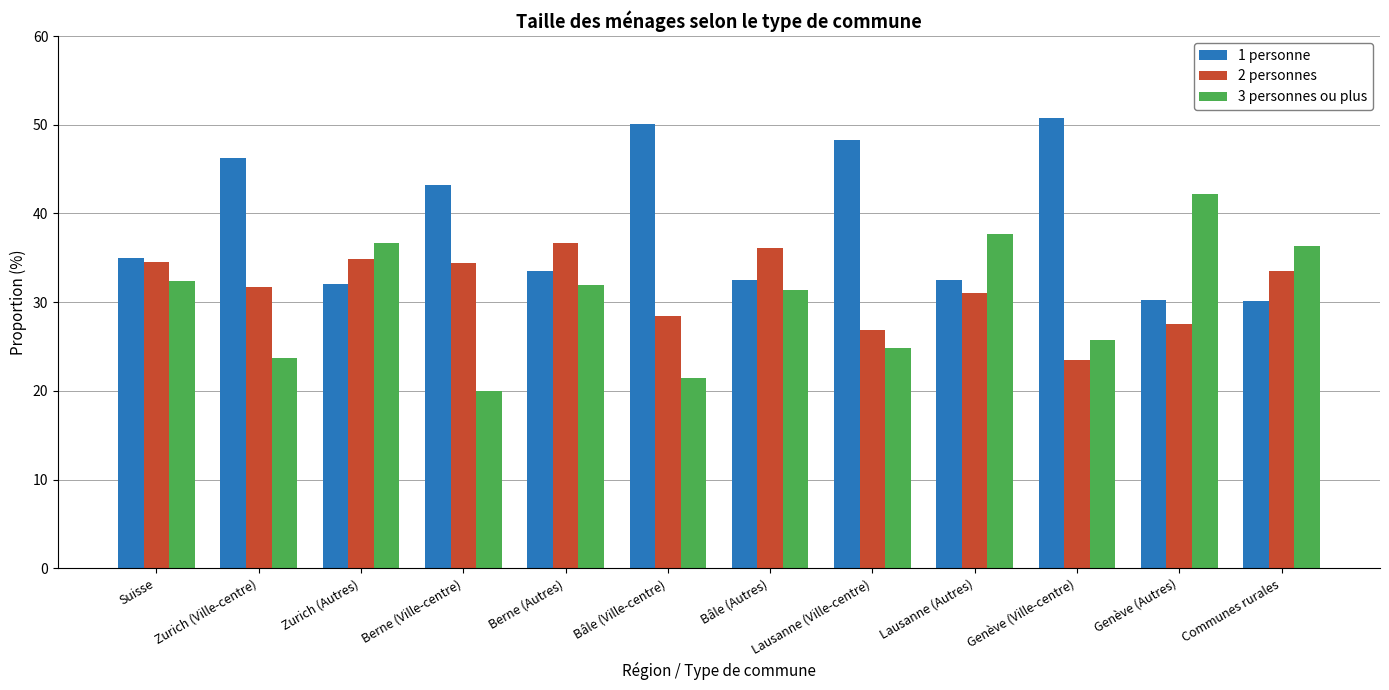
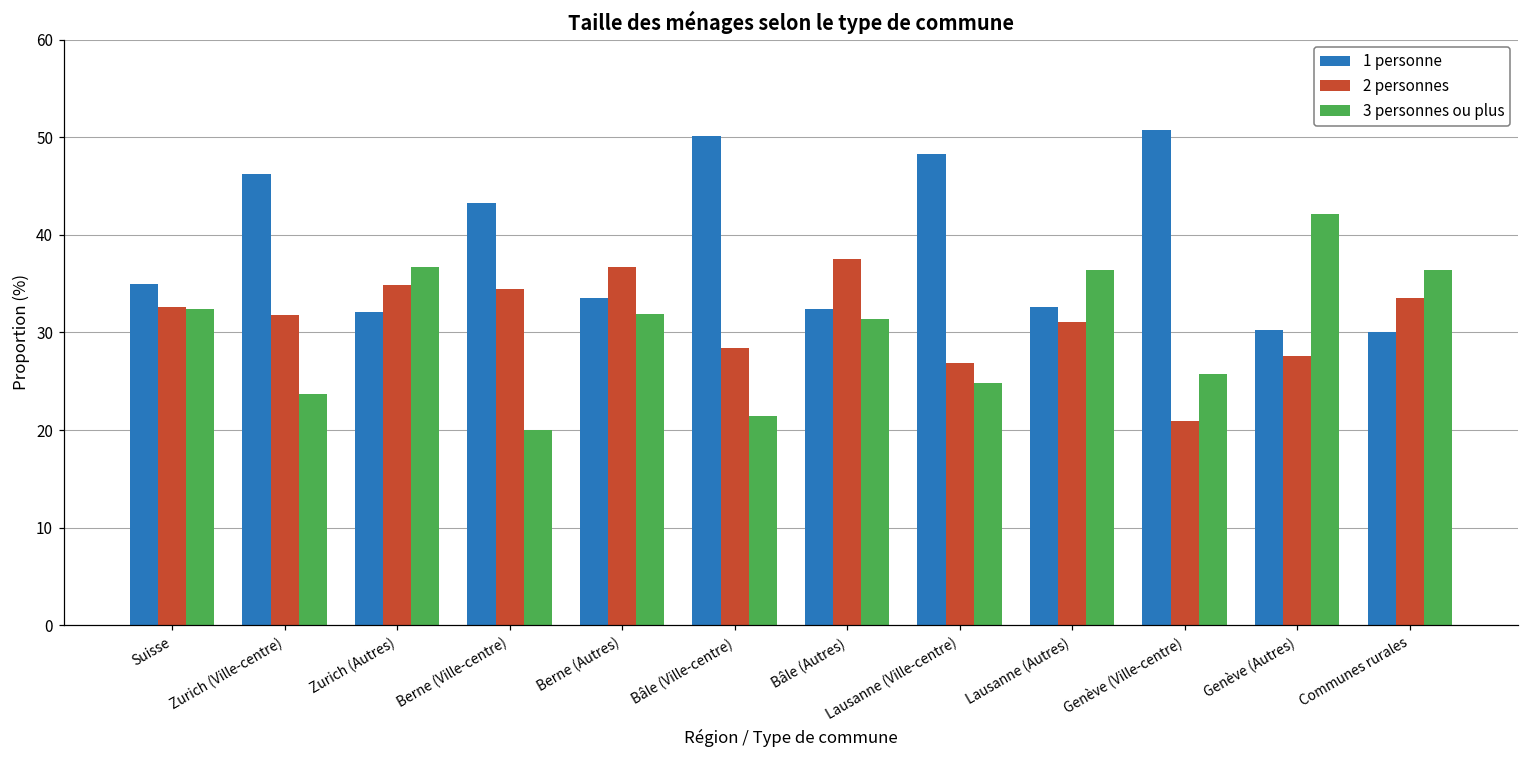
2 personnes, Suisse: 34 -> 33
2 personnes, Bâle (Autres): 36 -> 38
3 personnes ou plus, Lausanne (Autres): 38 -> 36
2 personnes, Genève (Ville-centre): 23 -> 21
